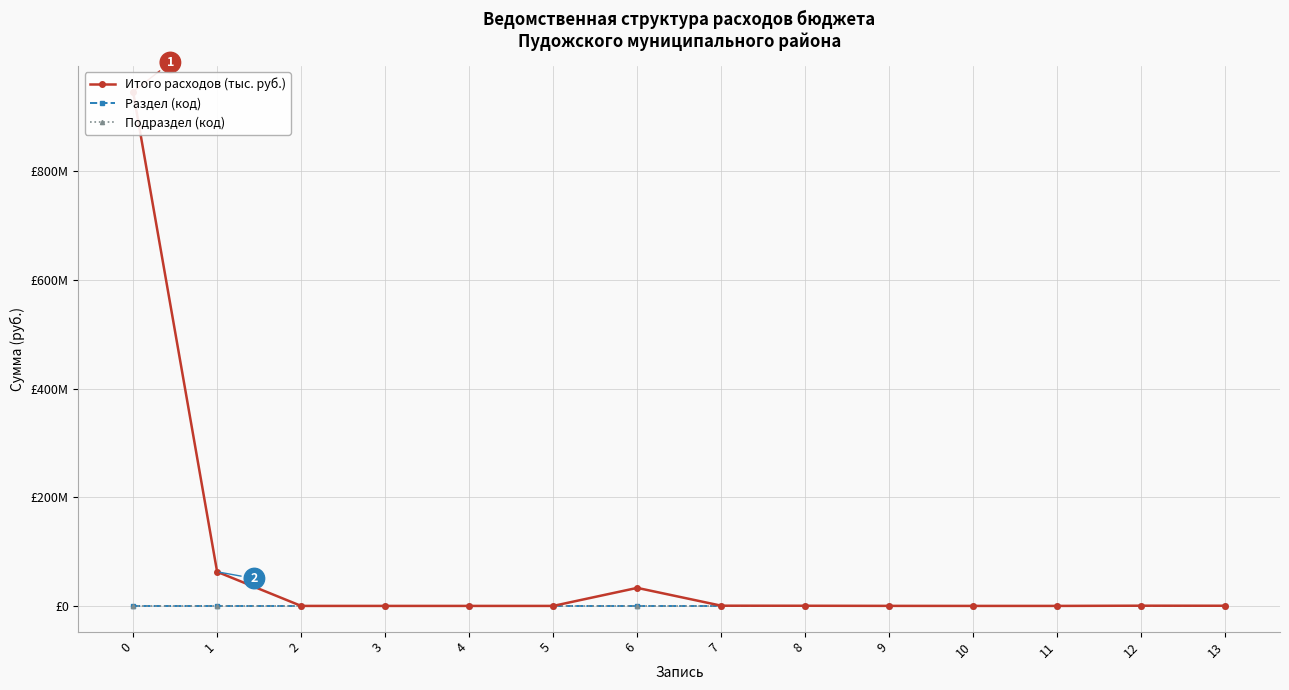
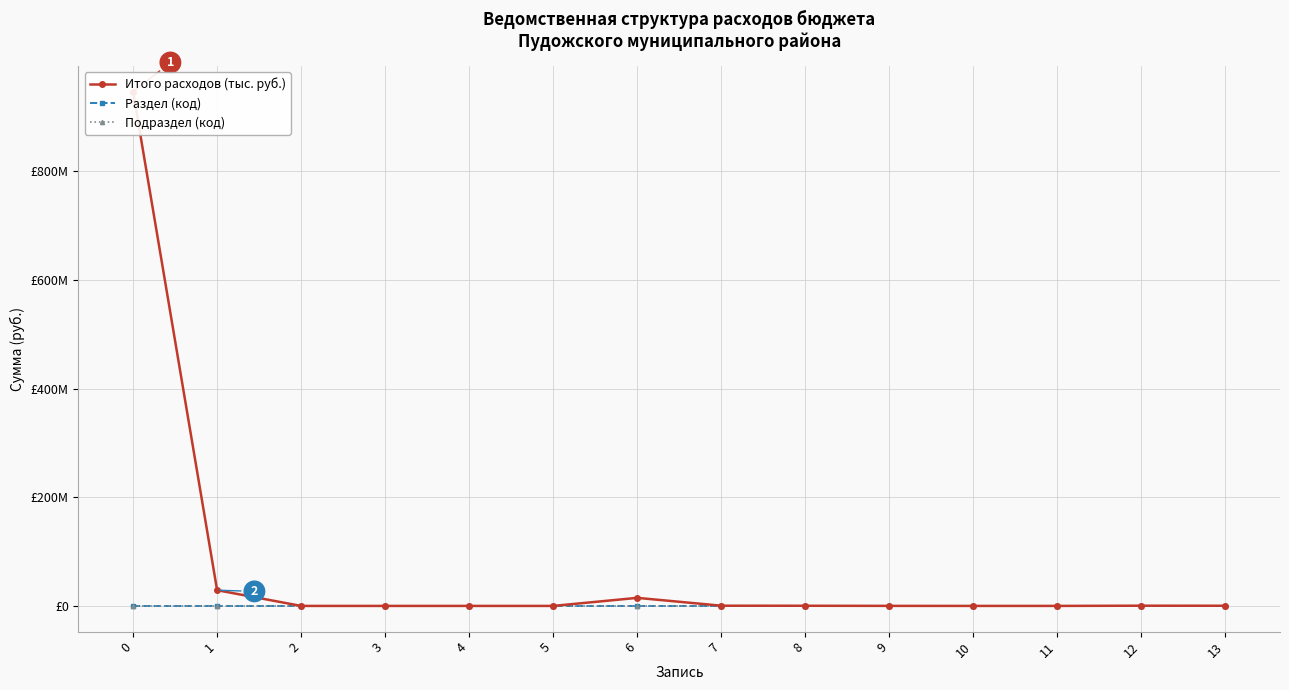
Итого расходов (тыс. руб.), 1: £60000000 -> £30000000
Итого расходов (тыс. руб.), 6: £30000000 -> £10000000
